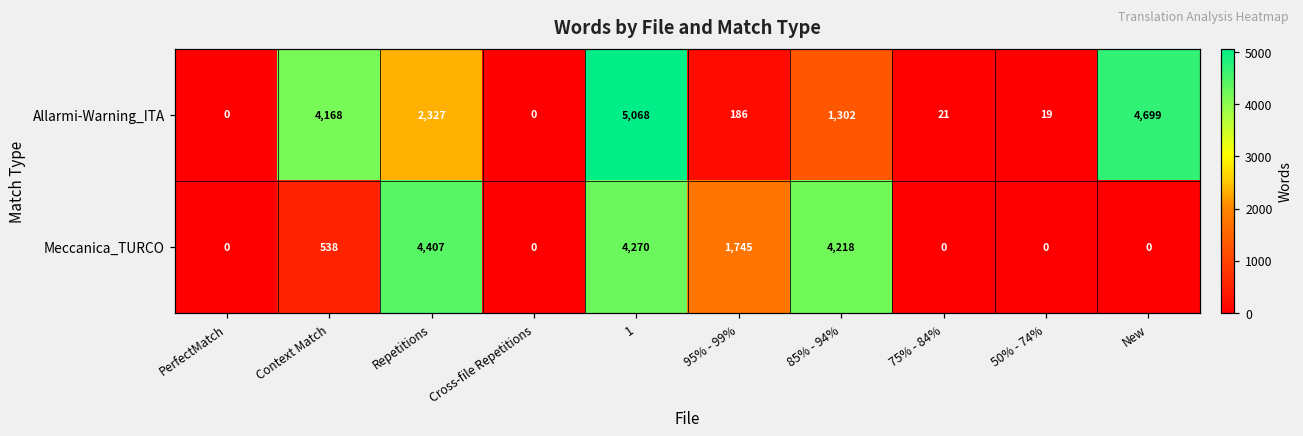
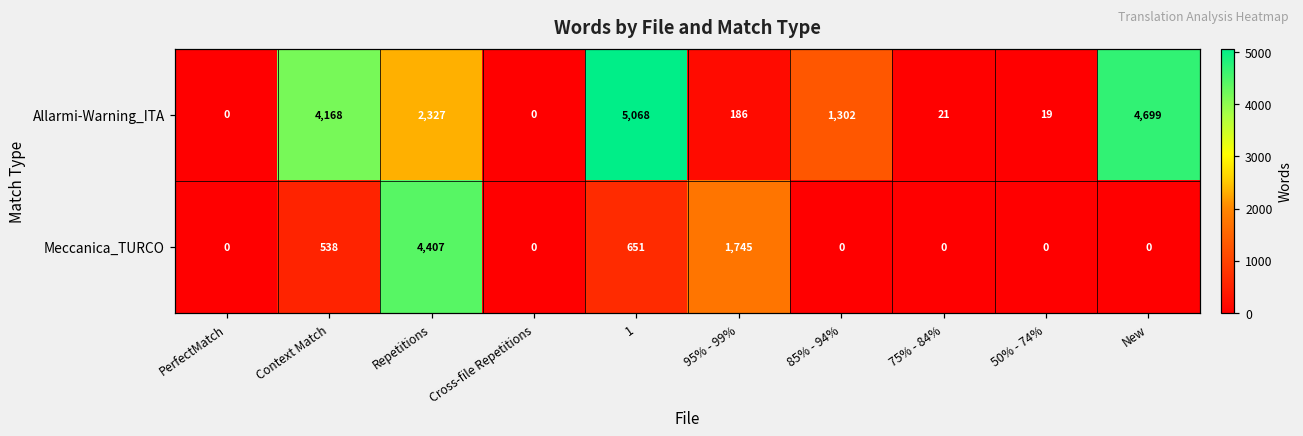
Meccanica_TURCO, 1: 4,270 -> 651
Meccanica_TURCO, 85% - 94%: 4,218 -> 0
